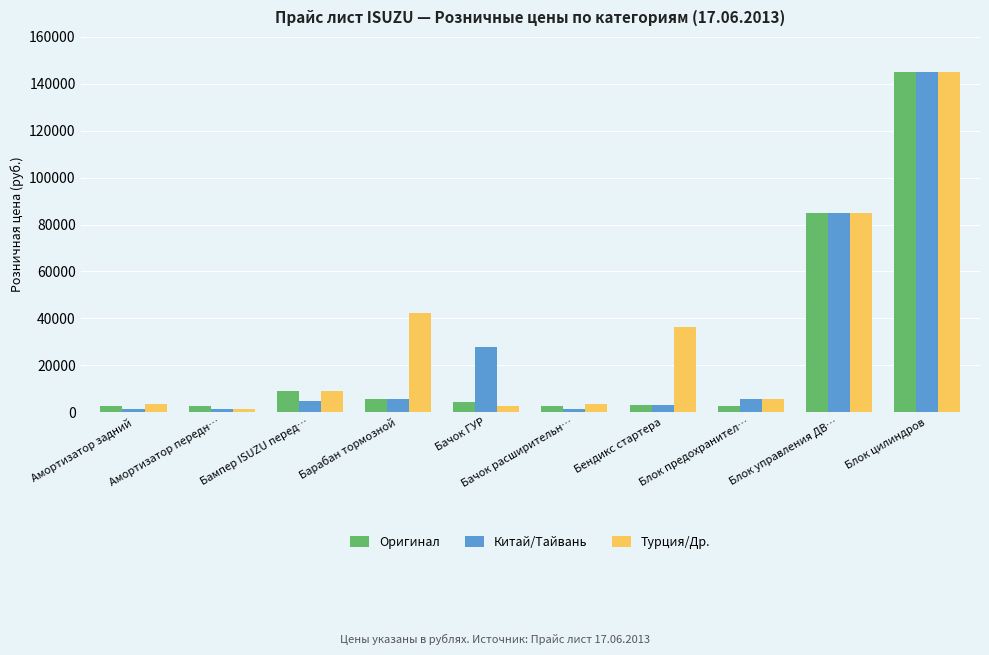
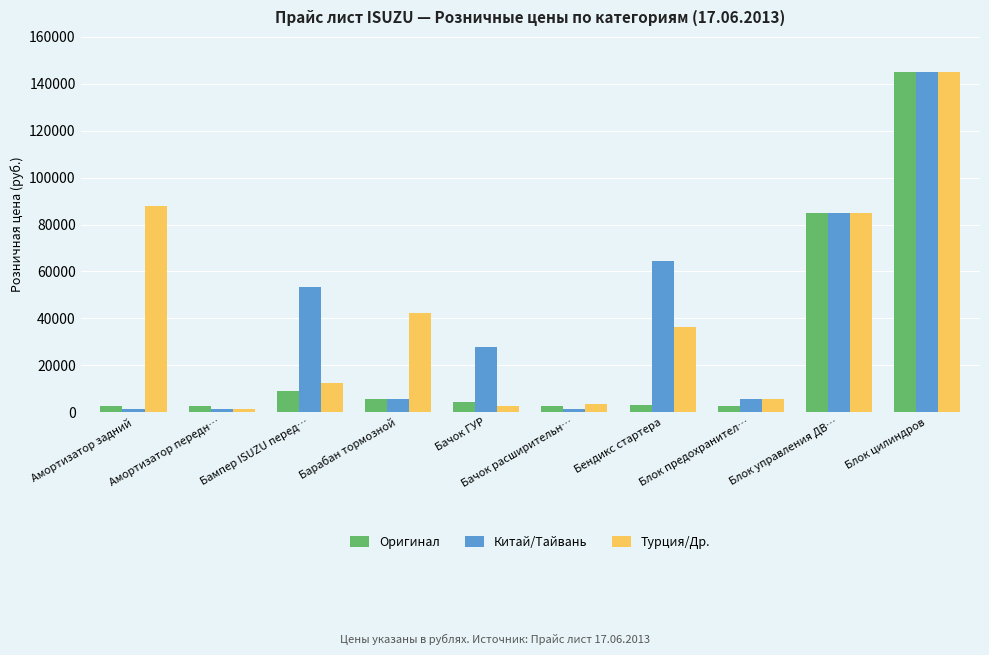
Турция/Др., Амортизатор задний: 3000 -> 88000
Китай/Тайвань, Бампер ISUZU перед…: 5000 -> 53000
Турция/Др., Бампер ISUZU перед…: 9000 -> 13000
Китай/Тайвань, Бендикс стартера: 3000 -> 64000
